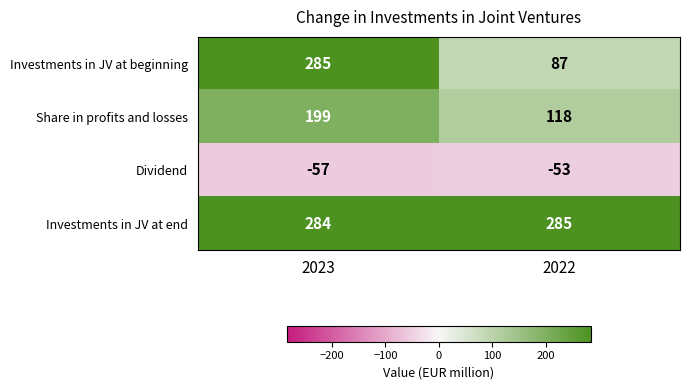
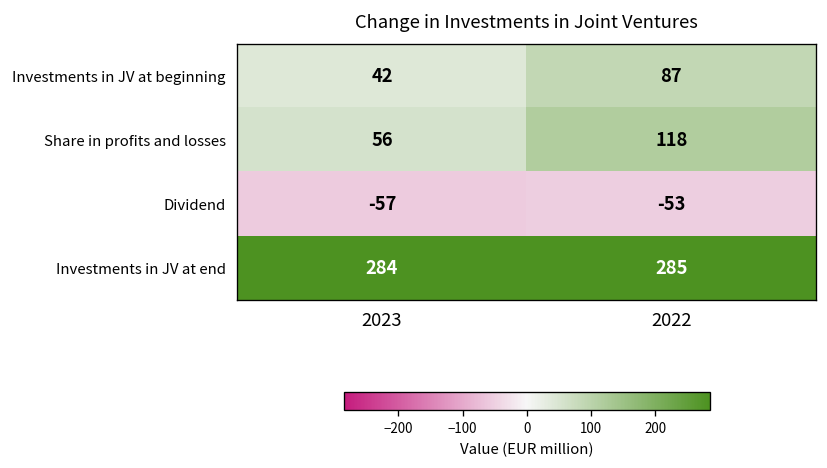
Investments in JV at beginning, 2023: 285 -> 42
Share in profits and losses, 2023: 199 -> 56
